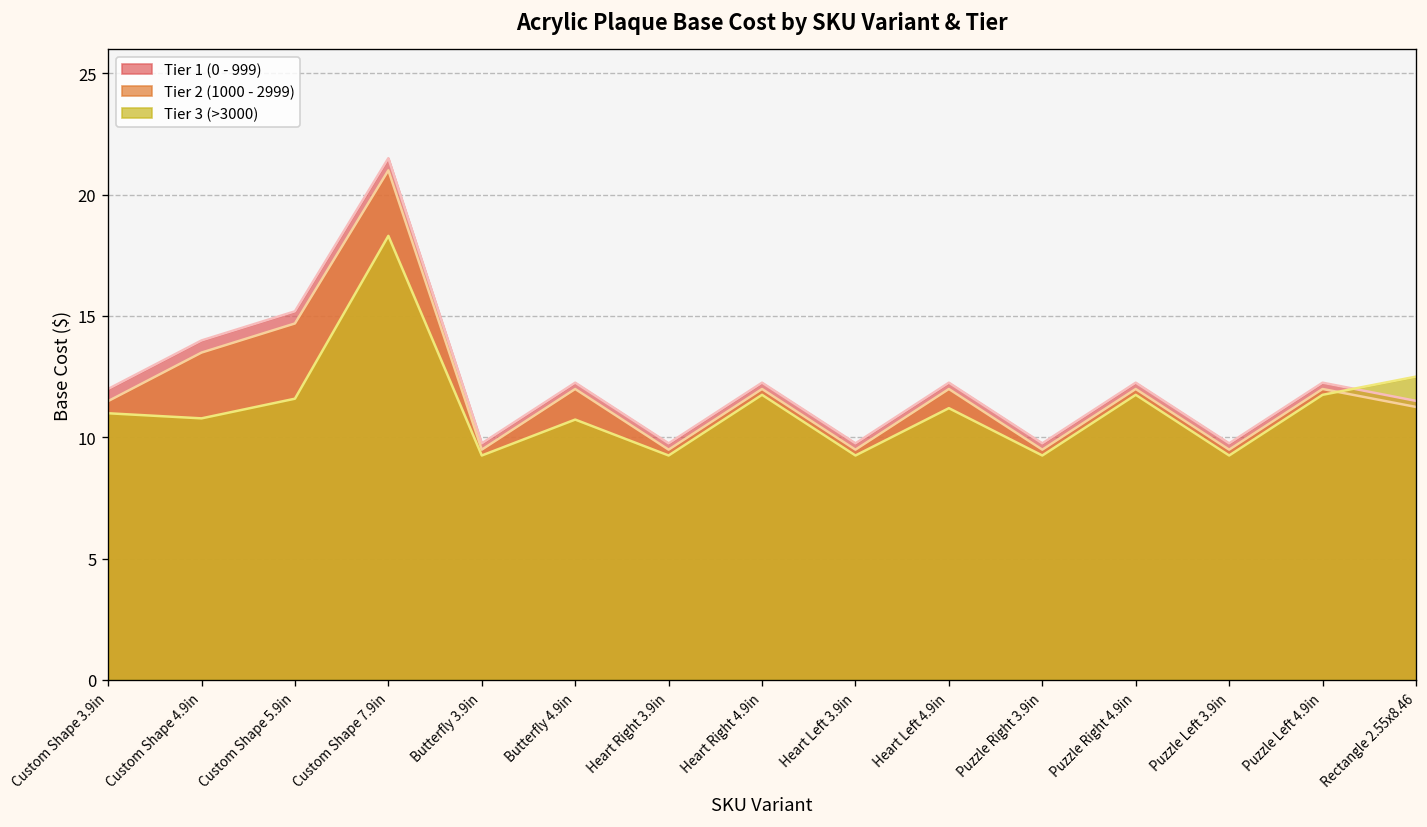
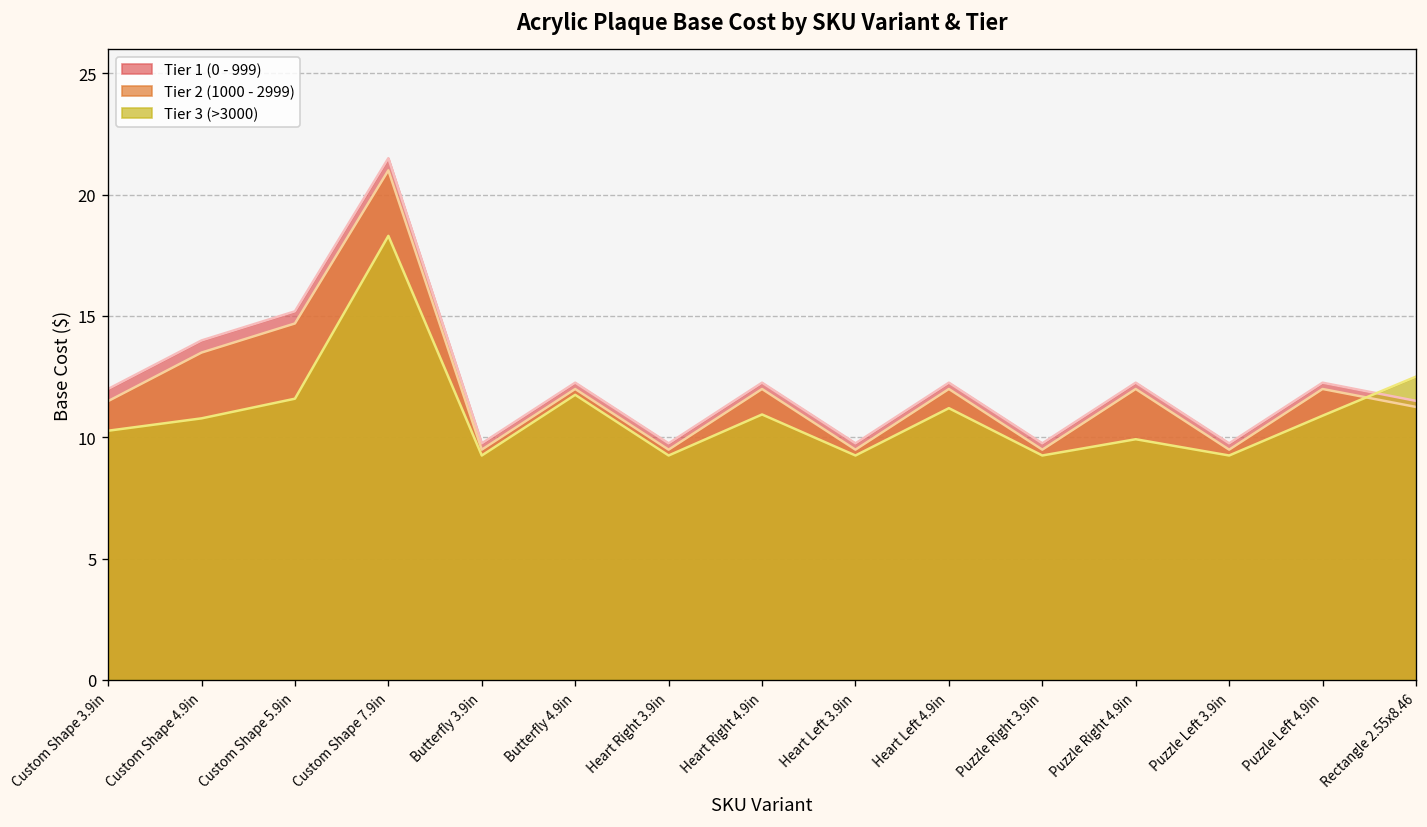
Tier 3 (>3000), Custom Shape 3.9in: 11.0 -> 10.3
Tier 3 (>3000), Butterfly 4.9in: 10.7 -> 11.8
Tier 3 (>3000), Heart Right 4.9in: 11.8 -> 10.9
Tier 3 (>3000), Puzzle Right 4.9in: 11.8 -> 9.9
Tier 3 (>3000), Puzzle Left 4.9in: 11.8 -> 10.9
